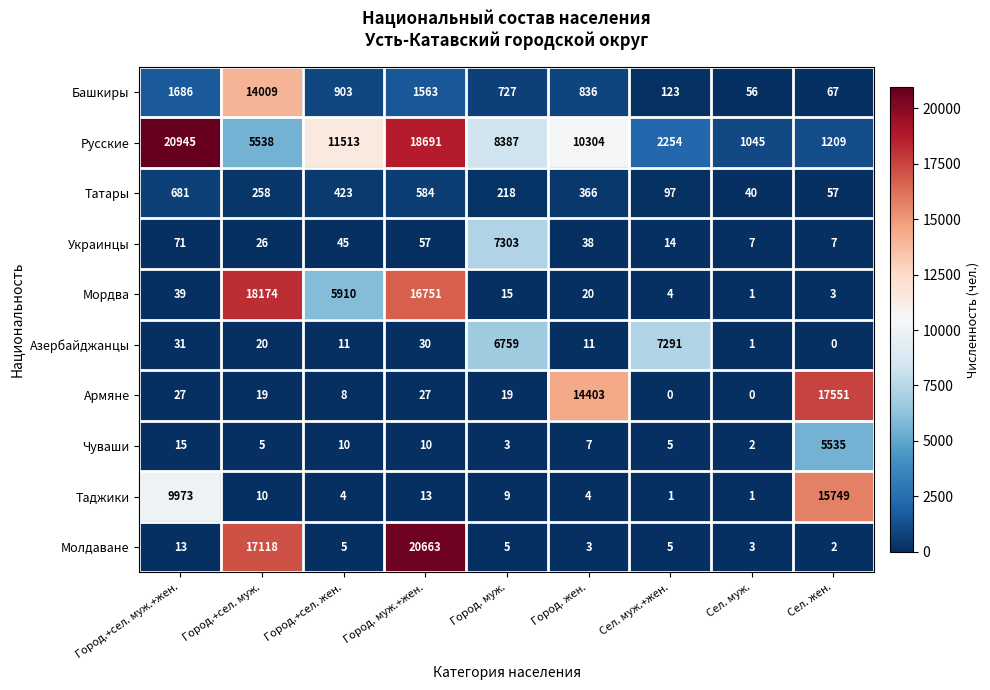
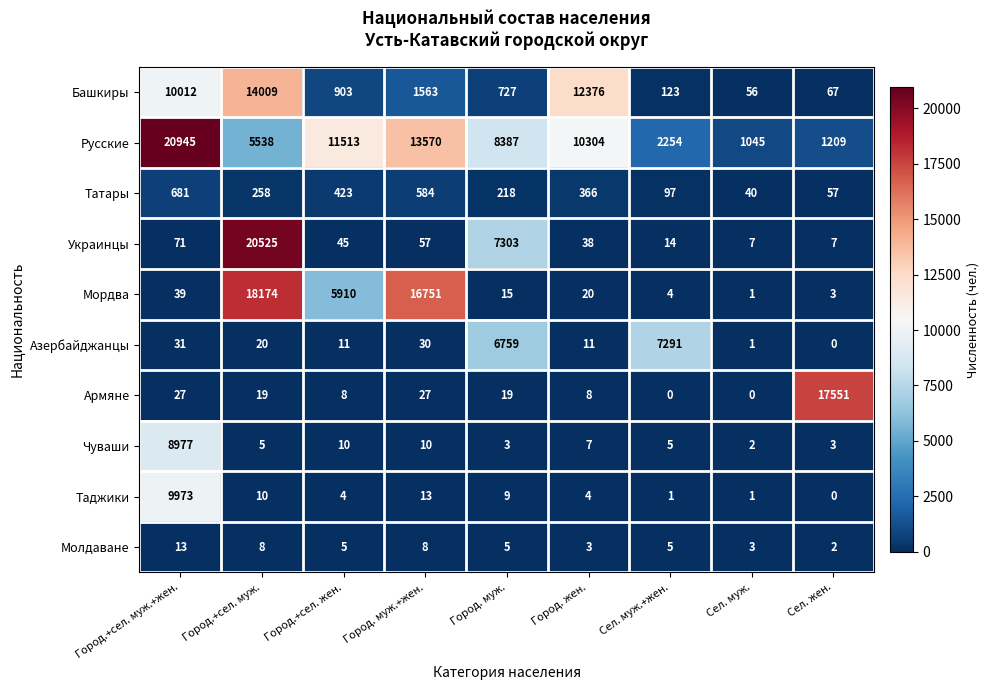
Башкиры, Город.+сел. муж.+жен.: 1686 -> 10012
Башкиры, Город. жен.: 836 -> 12376
Русские, Город. муж.+жен.: 18691 -> 13570
Украинцы, Город.+сел. муж.: 26 -> 20525
Армяне, Город. жен.: 14403 -> 8
Чуваши, Город.+сел. муж.+жен.: 15 -> 8977
Чуваши, Сел. жен.: 5535 -> 3
Таджики, Сел. жен.: 15749 -> 0
Молдаване, Город.+сел. муж.: 17118 -> 8
Молдаване, Город. муж.+жен.: 20663 -> 8
